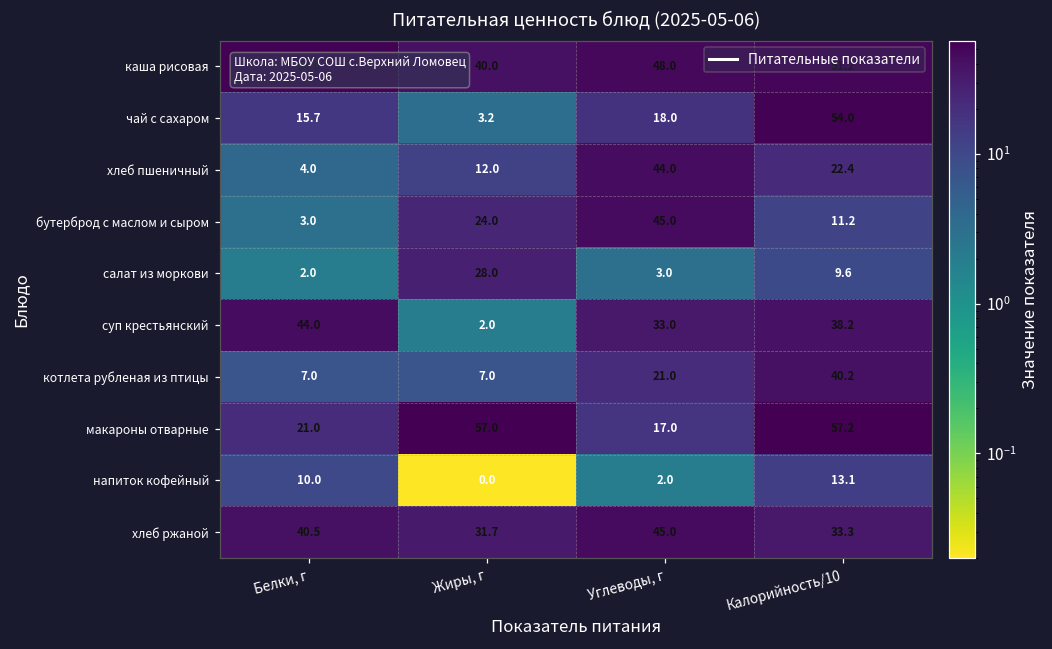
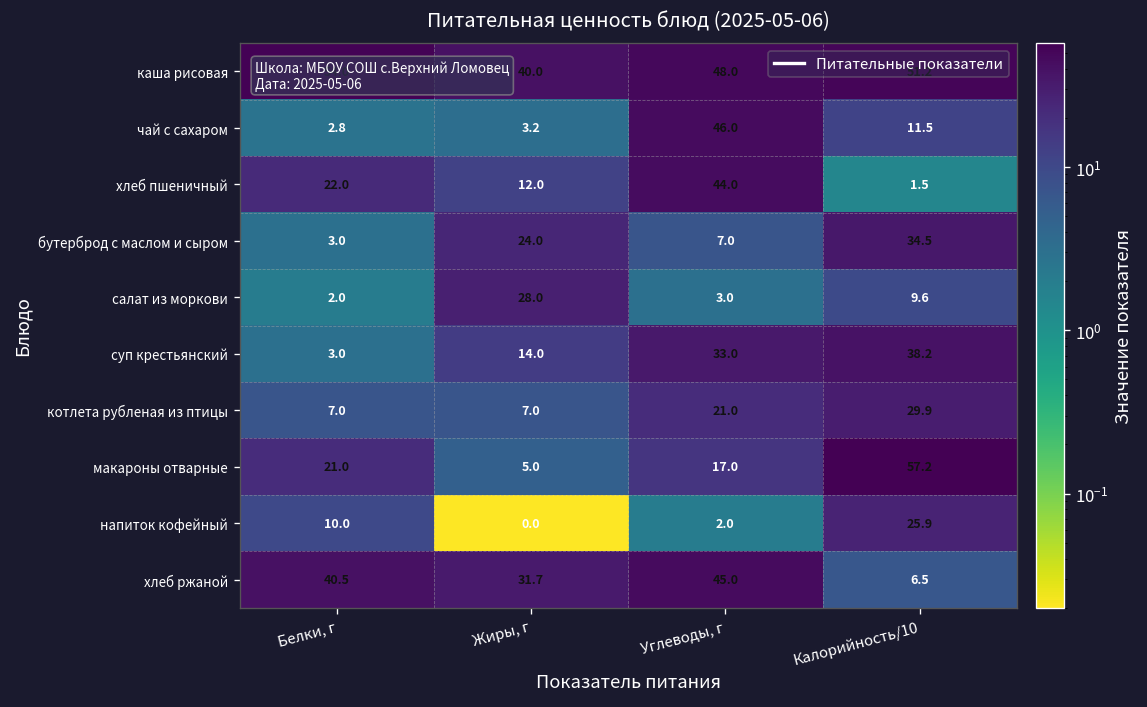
чай с сахаром, Белки, г: 15.7 -> 2.8
чай с сахаром, Углеводы, г: 18.0 -> 46.0
чай с сахаром, Калорийность/10: 54.0 -> 11.5
хлеб пшеничный, Белки, г: 4.0 -> 22.0
хлеб пшеничный, Калорийность/10: 22.4 -> 1.5
бутерброд с маслом и сыром, Углеводы, г: 45.0 -> 7.0
бутерброд с маслом и сыром, Калорийность/10: 11.2 -> 34.5
суп крестьянский, Белки, г: 44.0 -> 3.0
суп крестьянский, Жиры, г: 2.0 -> 14.0
котлета рубленая из птицы, Калорийность/10: 40.2 -> 29.9
макароны отварные, Жиры, г: 57.0 -> 5.0
напиток кофейный, Калорийность/10: 13.1 -> 25.9
хлеб ржаной, Калорийность/10: 33.3 -> 6.5
